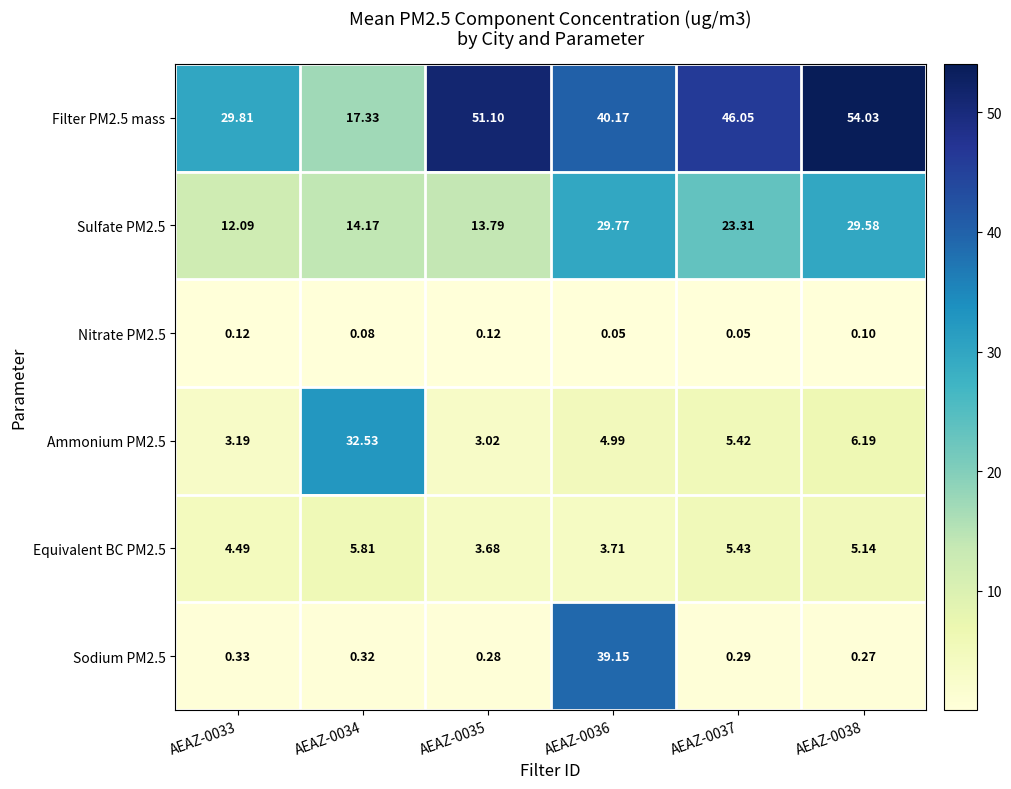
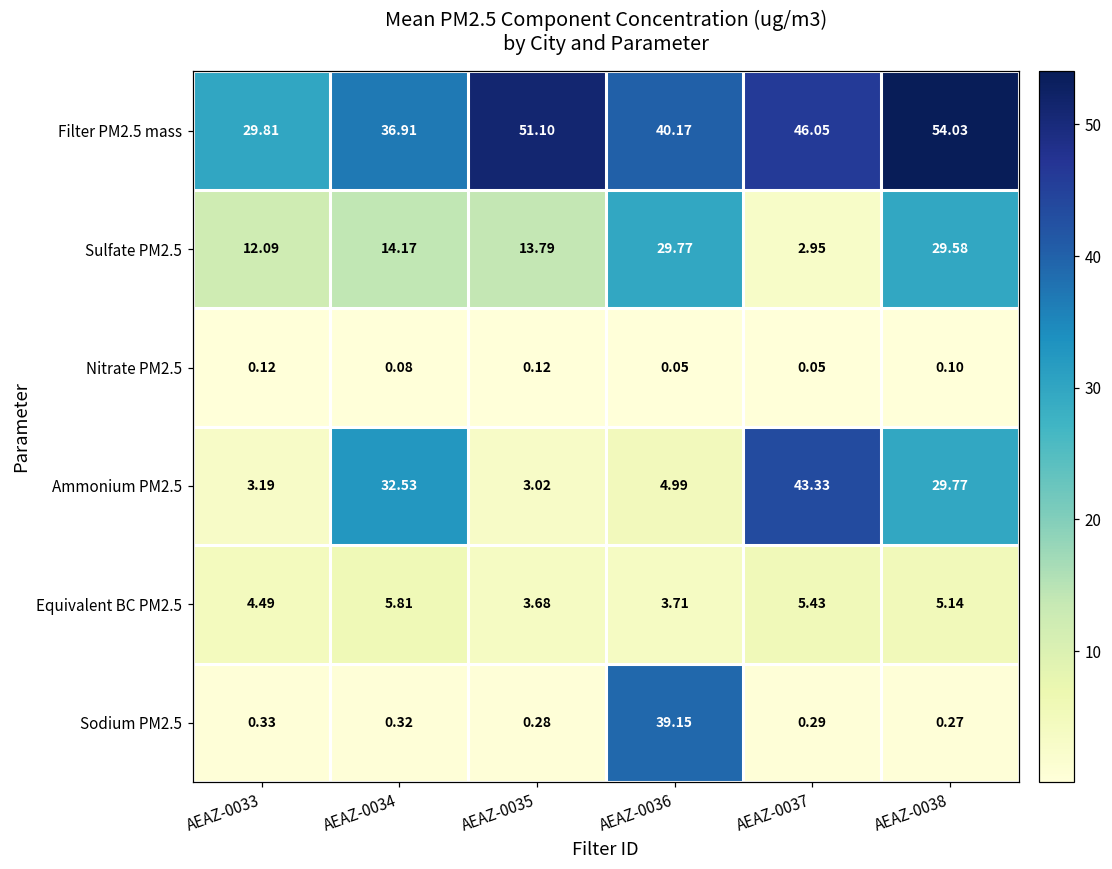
Filter PM2.5 mass, AEAZ-0034: 17.33 -> 36.91
Sulfate PM2.5, AEAZ-0037: 23.31 -> 2.95
Ammonium PM2.5, AEAZ-0037: 5.42 -> 43.33
Ammonium PM2.5, AEAZ-0038: 6.19 -> 29.77
